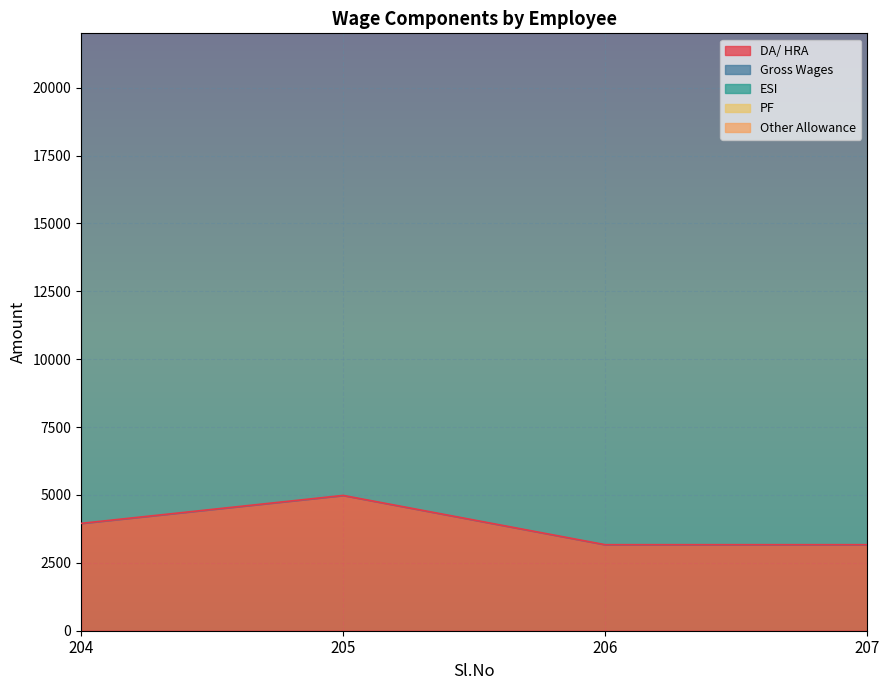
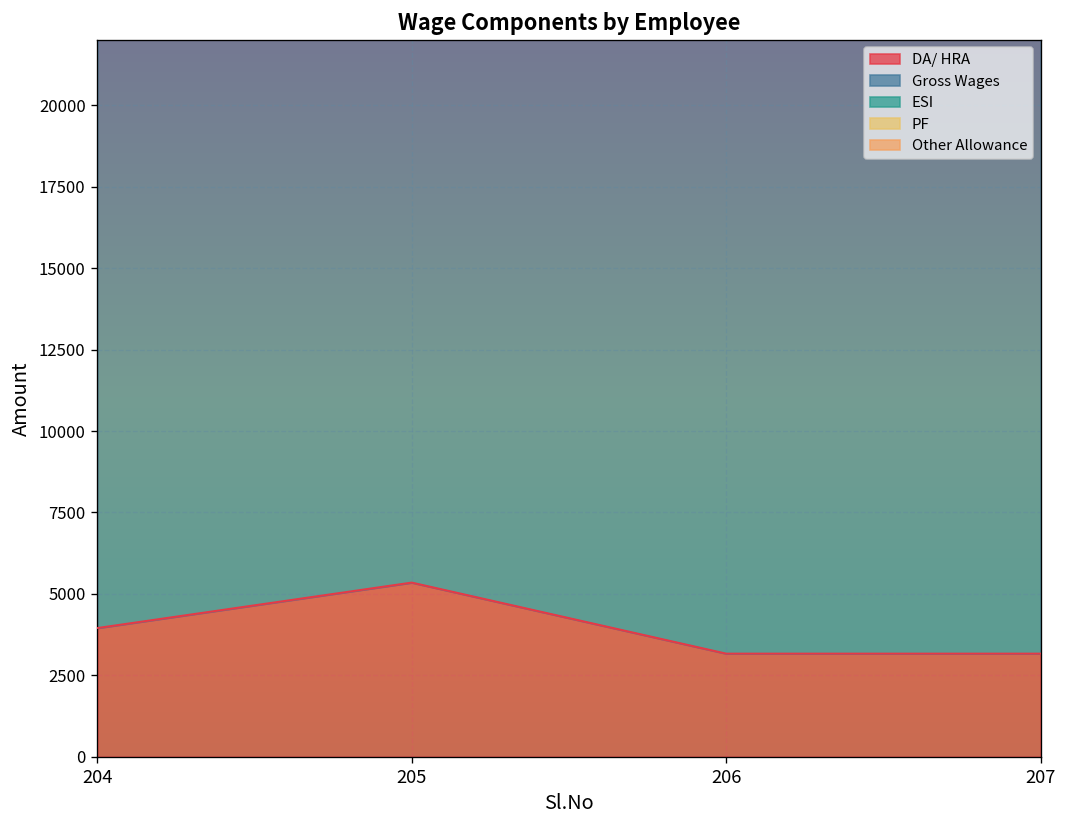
DA/ HRA, 205: 5000 -> 5300
